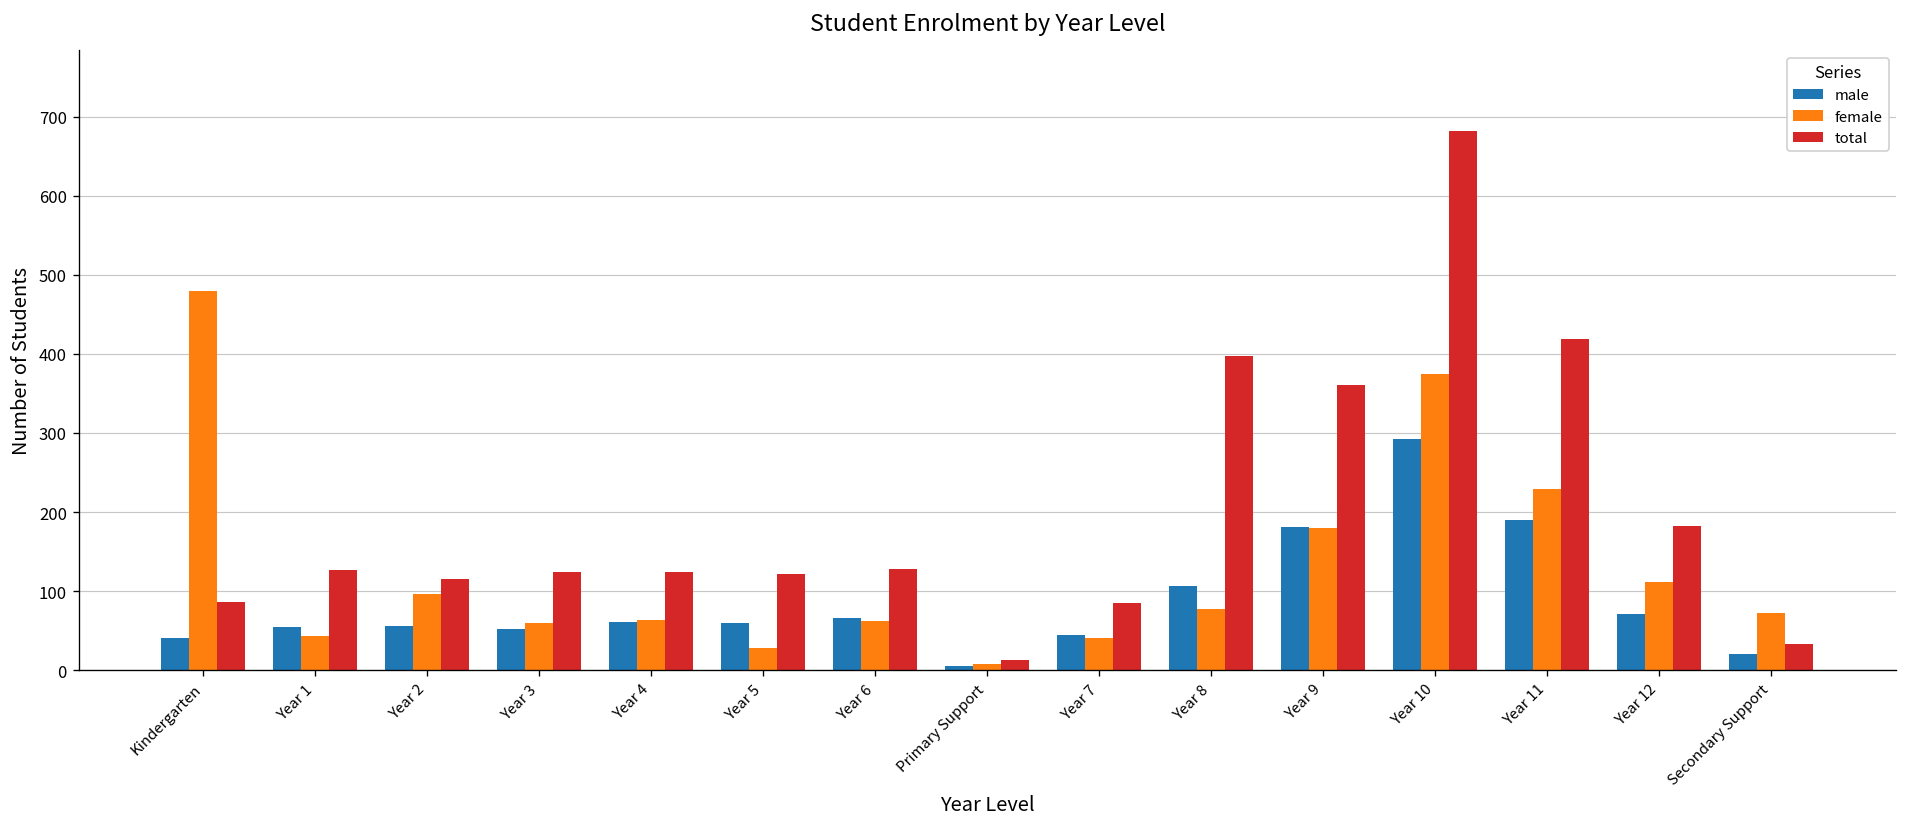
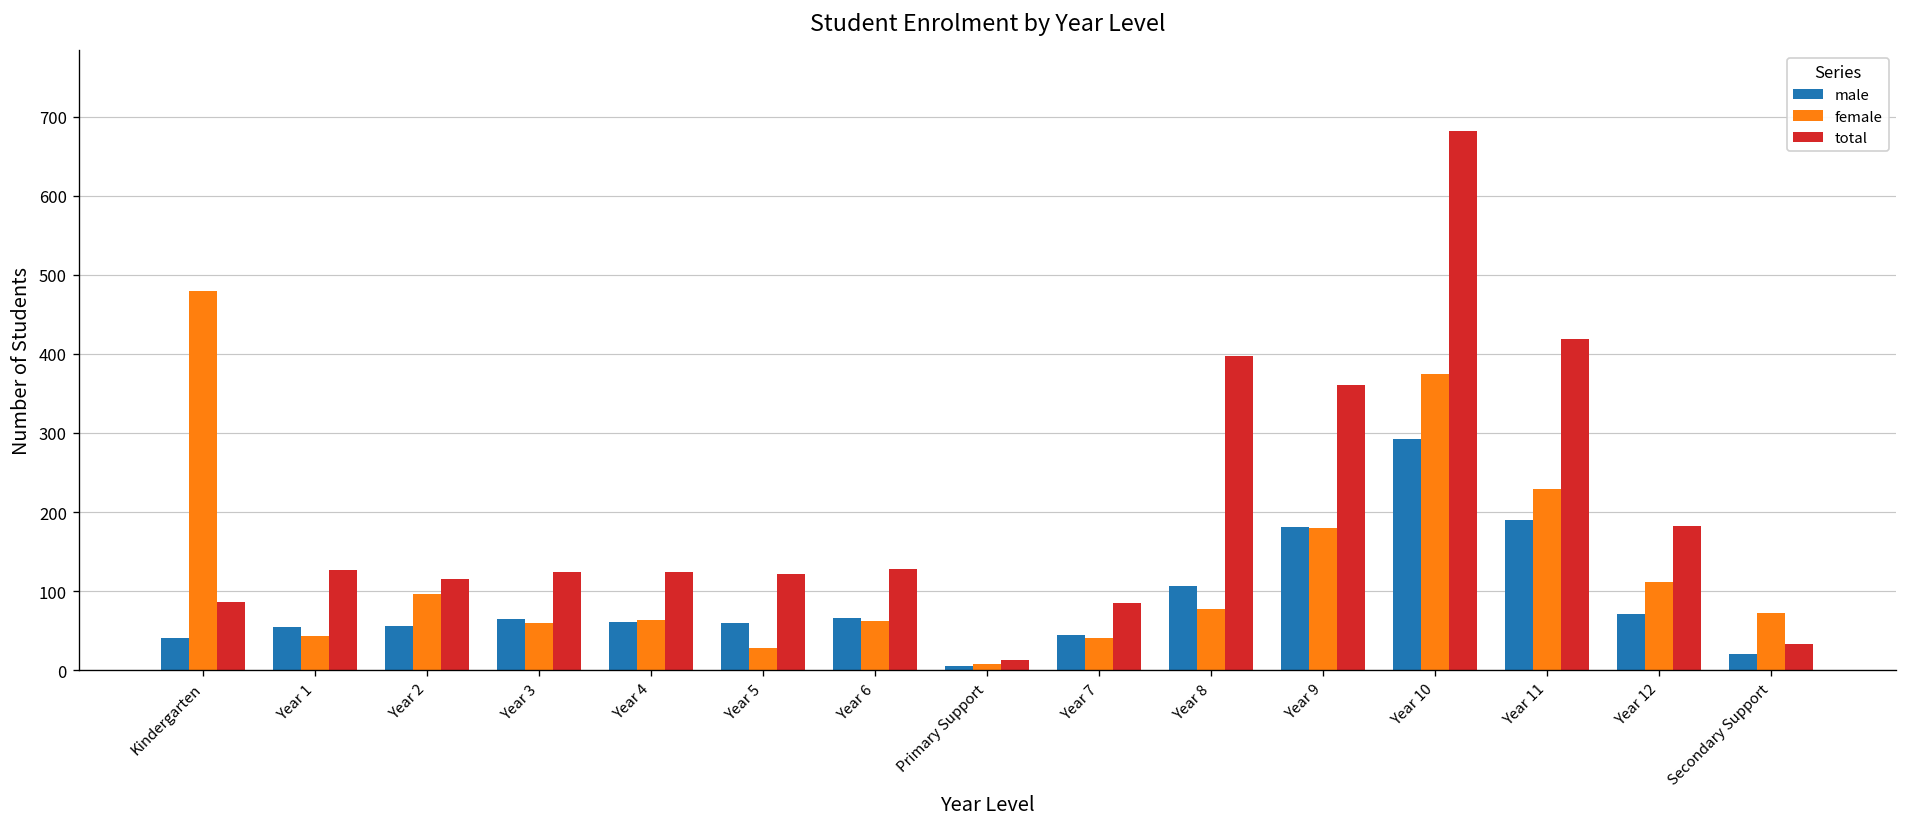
male, Year 3: 50 -> 70
